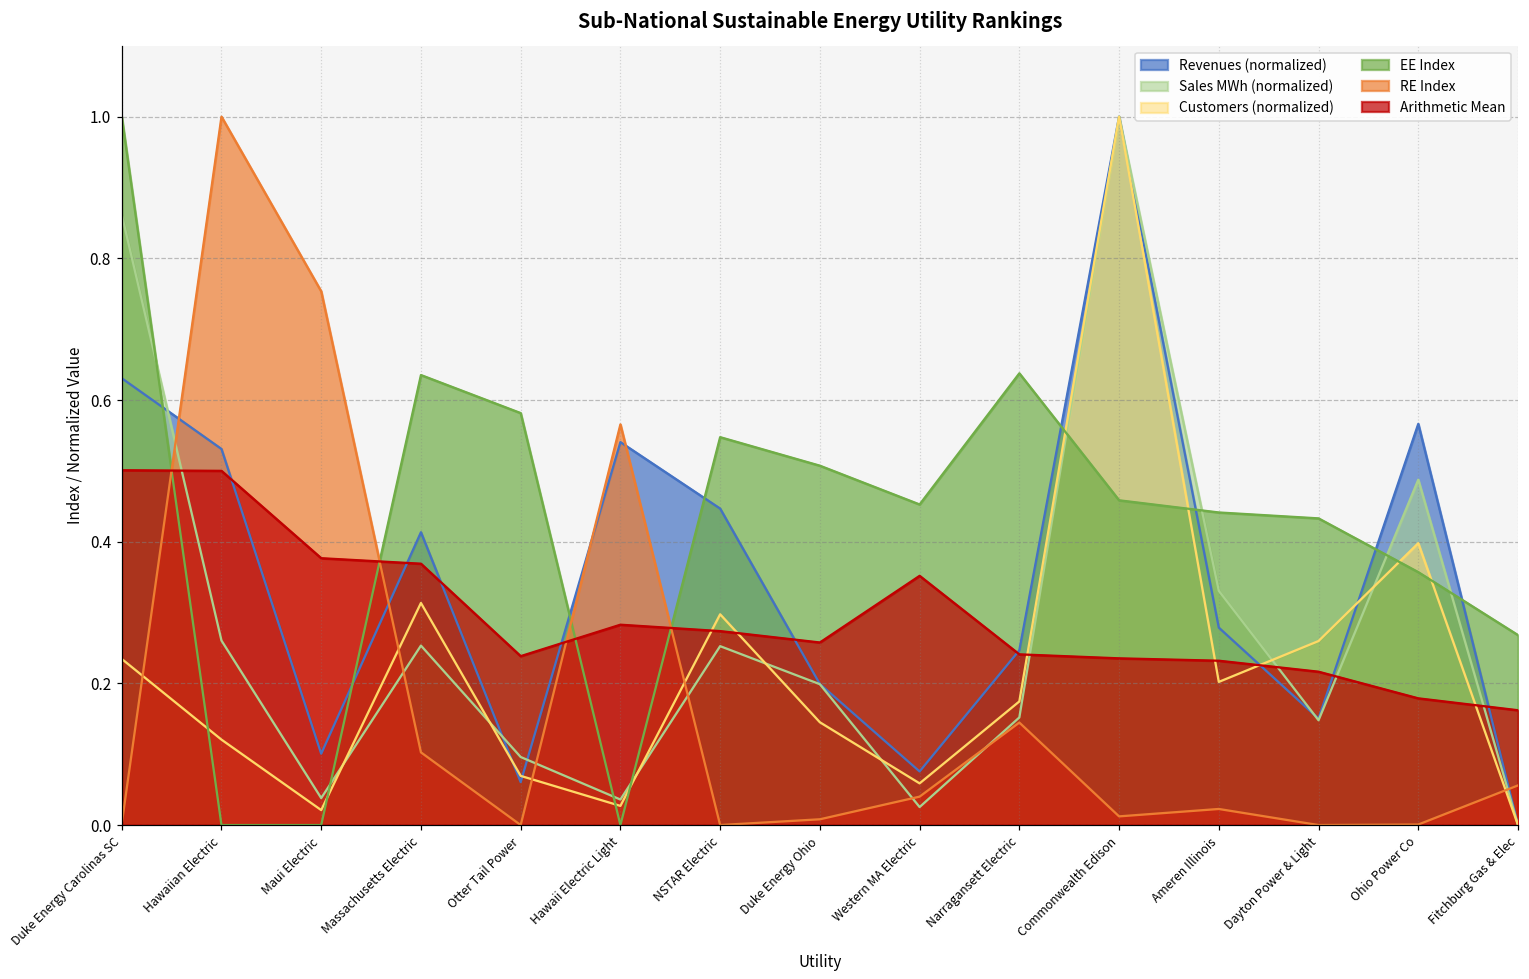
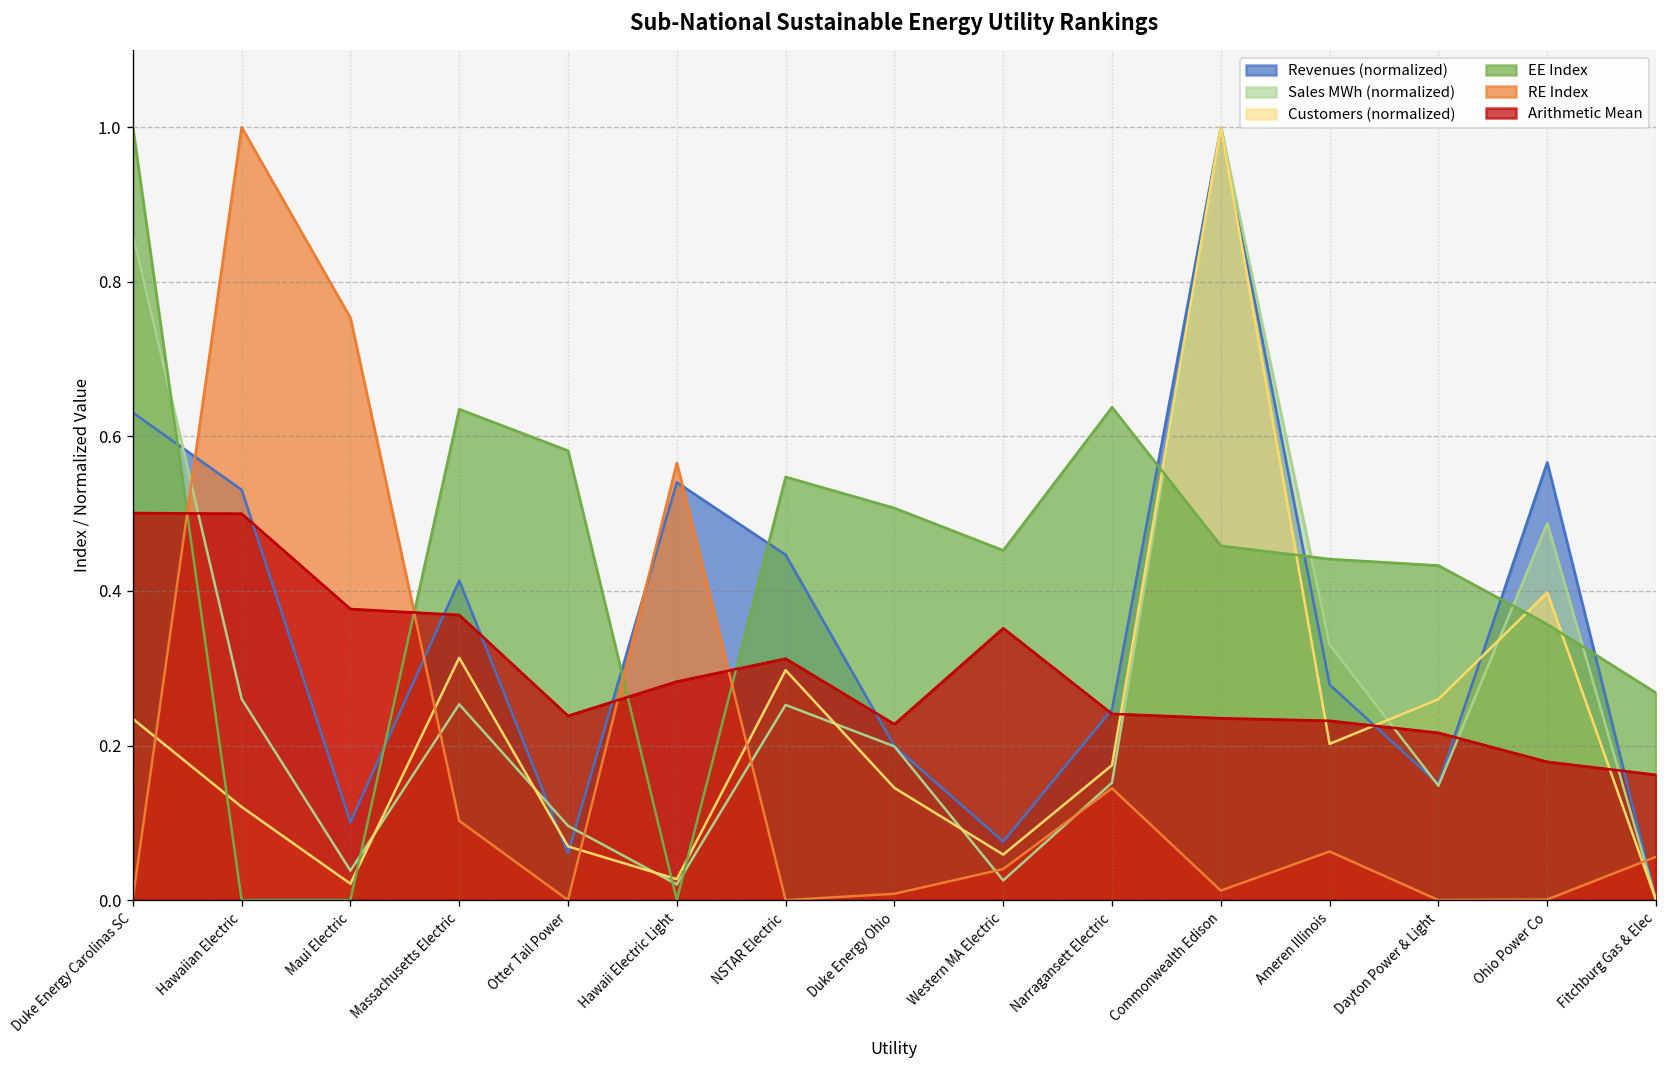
Sales MWh (normalized), Hawaii Electric Light: 0.04 -> 0.02
Arithmetic Mean, NSTAR Electric: 0.27 -> 0.31
Arithmetic Mean, Duke Energy Ohio: 0.26 -> 0.23
RE Index, Ameren Illinois: 0.02 -> 0.06
